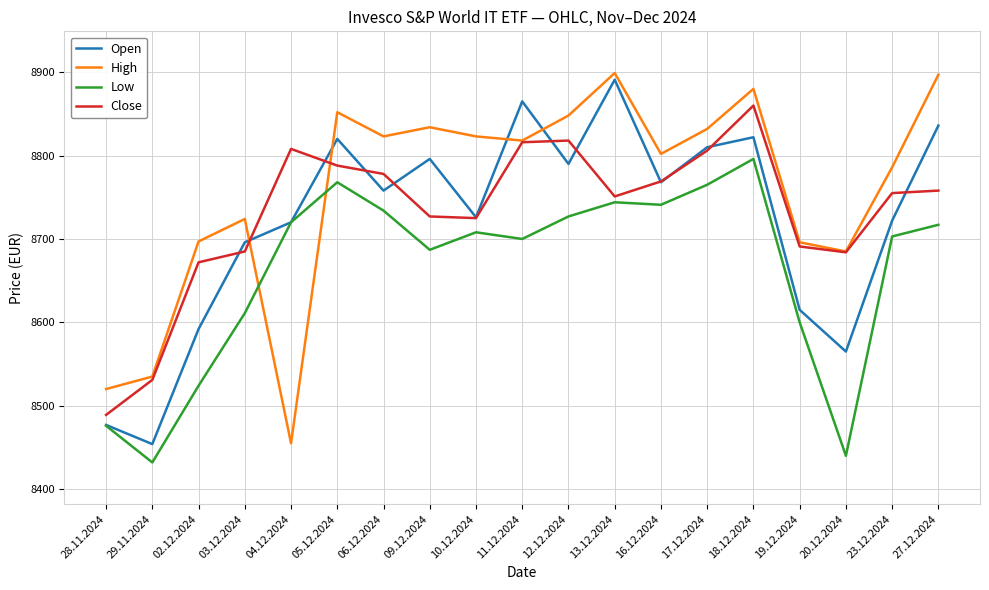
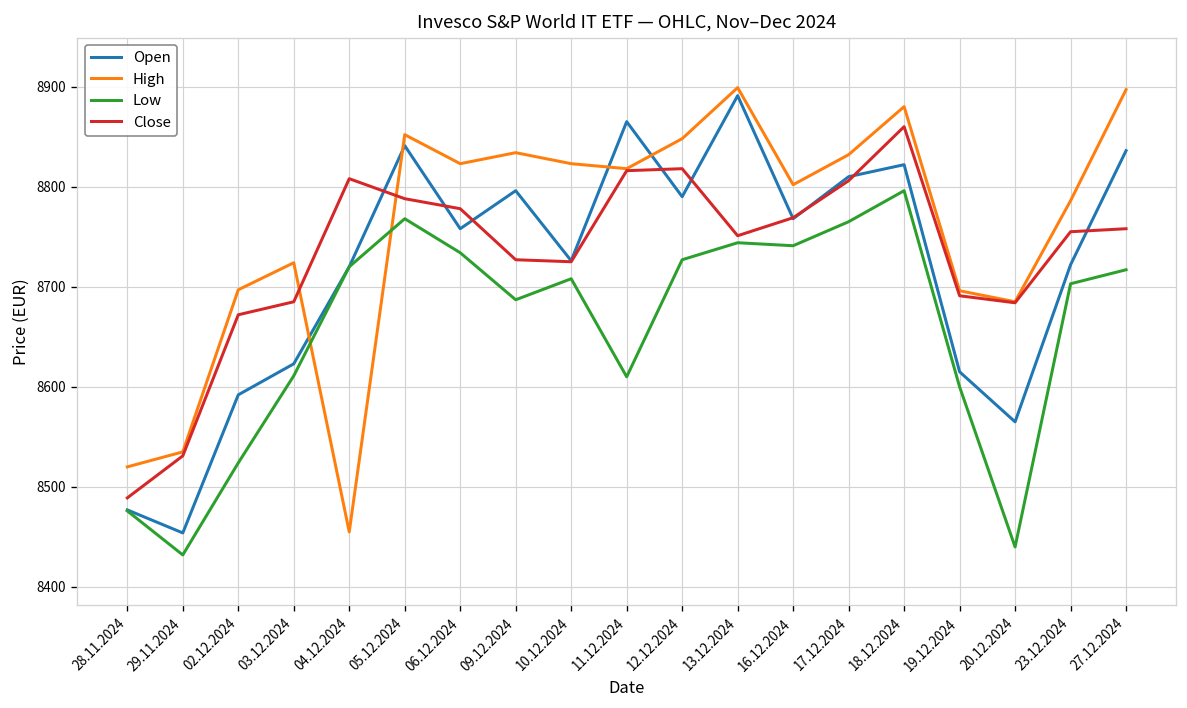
Open, 03.12.2024: 8700 -> 8620
Open, 05.12.2024: 8820 -> 8840
Low, 11.12.2024: 8700 -> 8610
